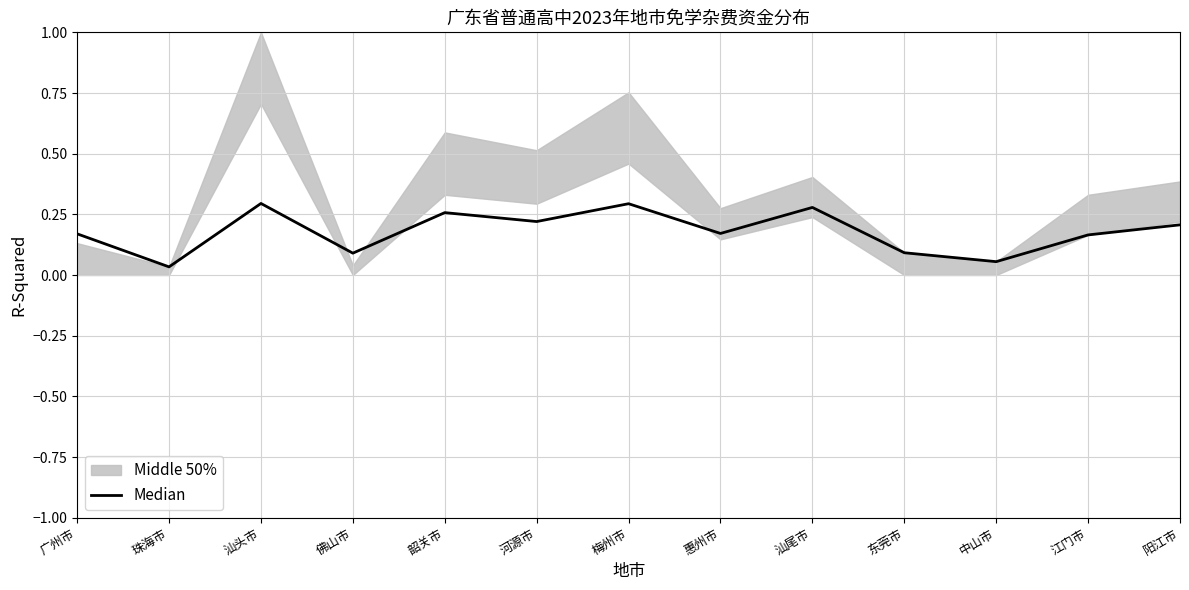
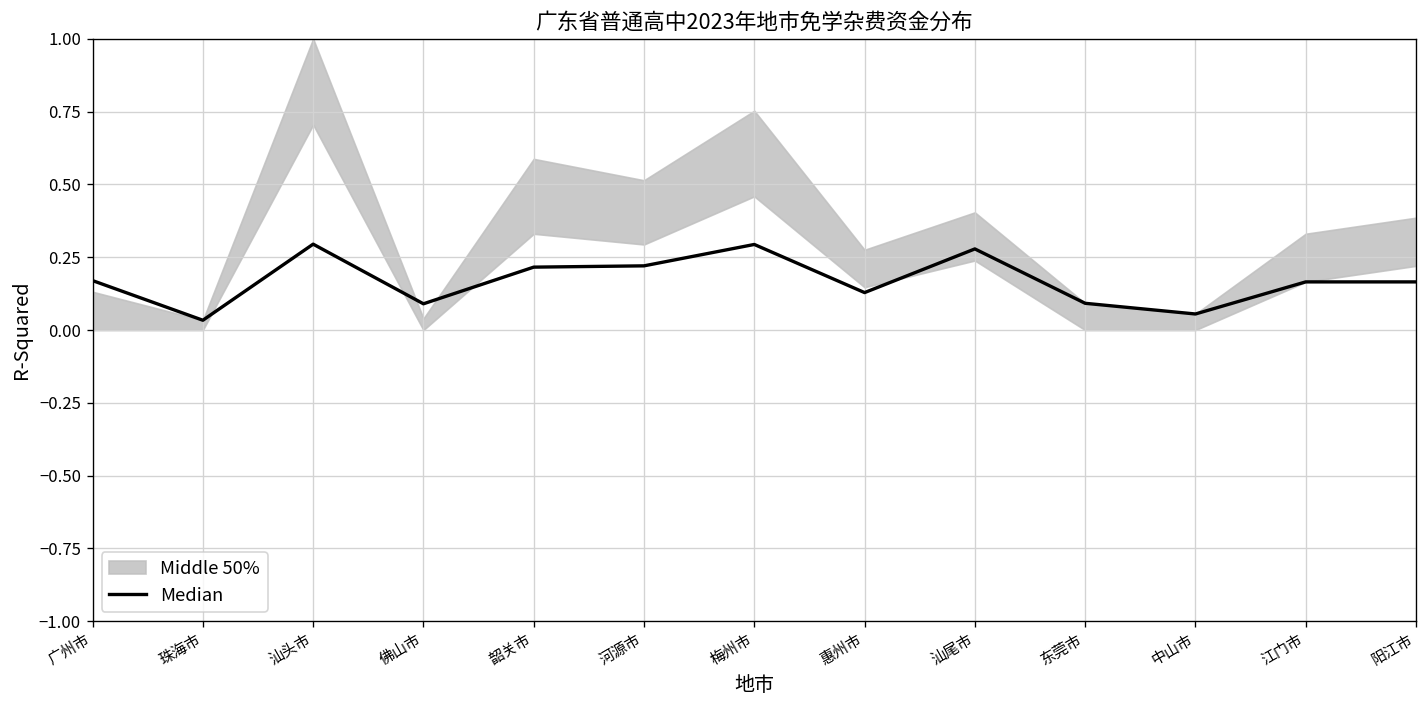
Median, 韶关市: 0.26 -> 0.22
Median, 惠州市: 0.17 -> 0.13
Median, 阳江市: 0.21 -> 0.17
